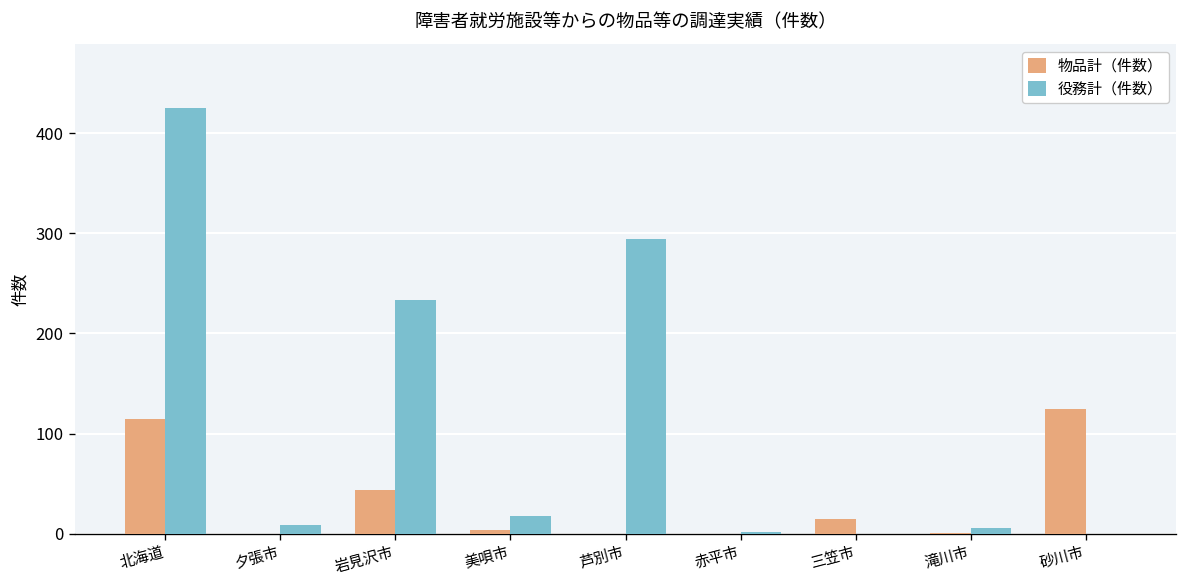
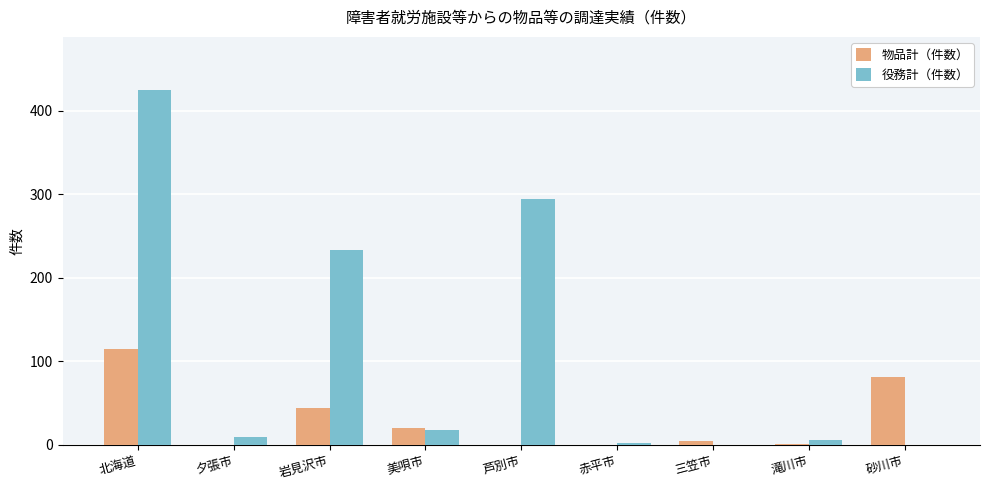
物品計（件数）, 美唄市: 0 -> 20
物品計（件数）, 三笠市: 20 -> 10
物品計（件数）, 砂川市: 130 -> 80
